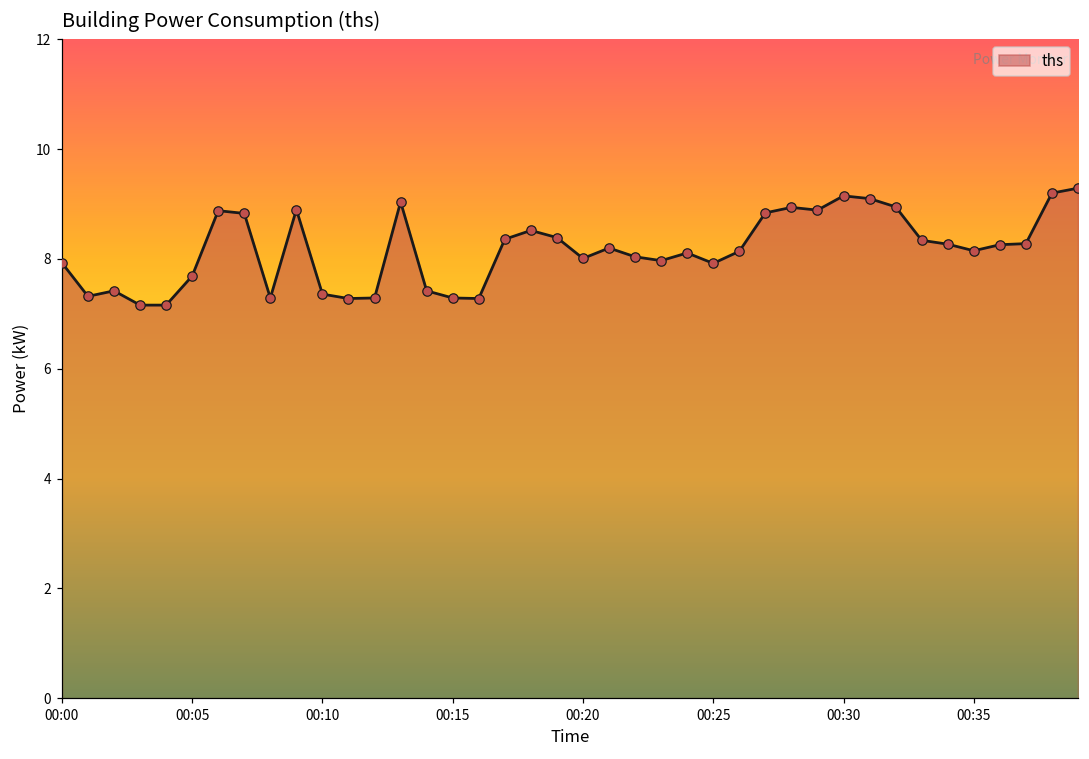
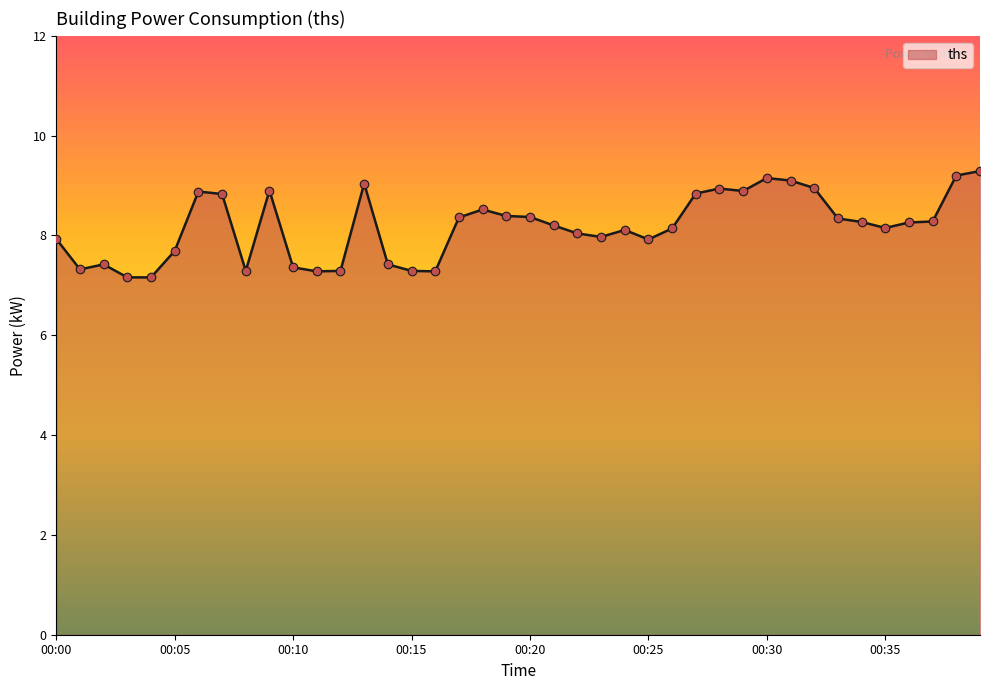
00:20: 8.0 -> 8.4
